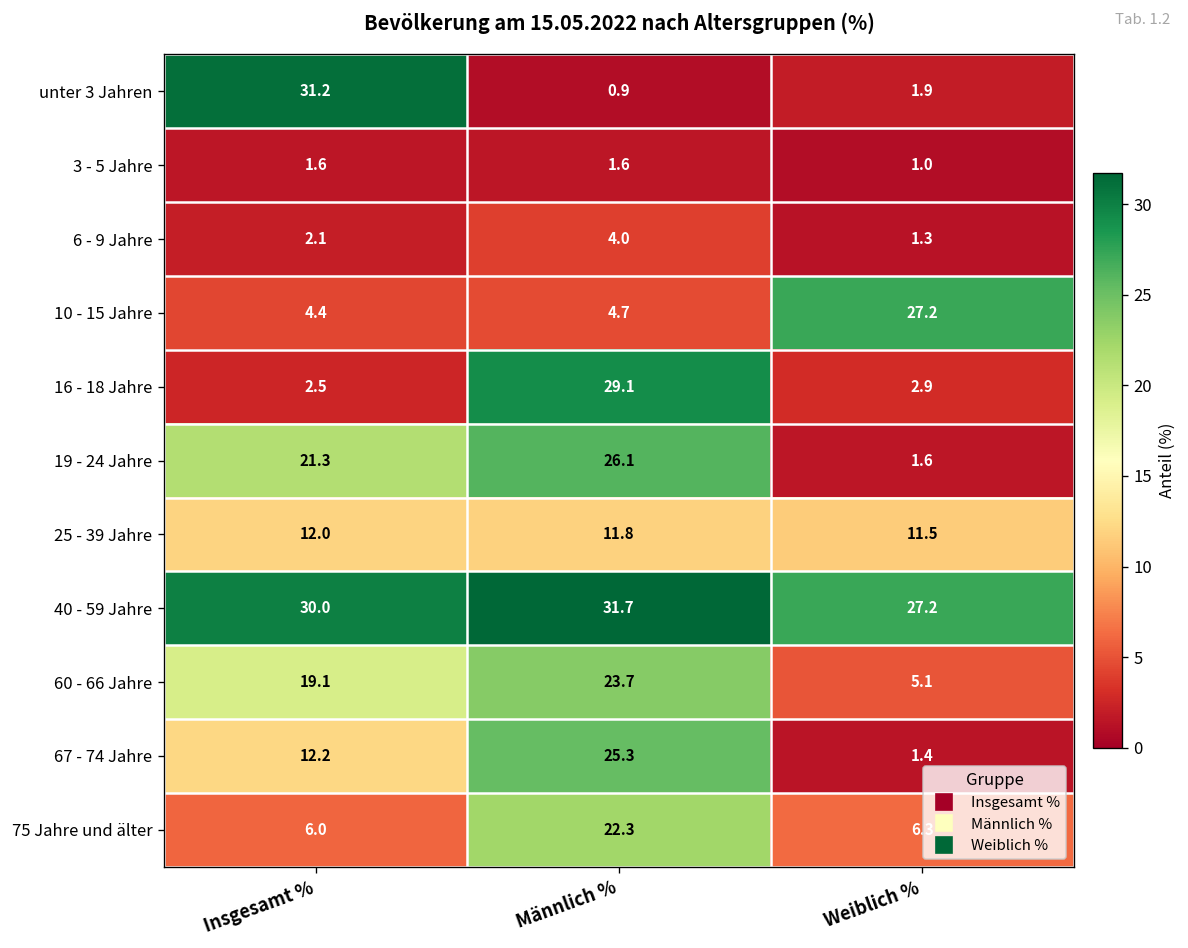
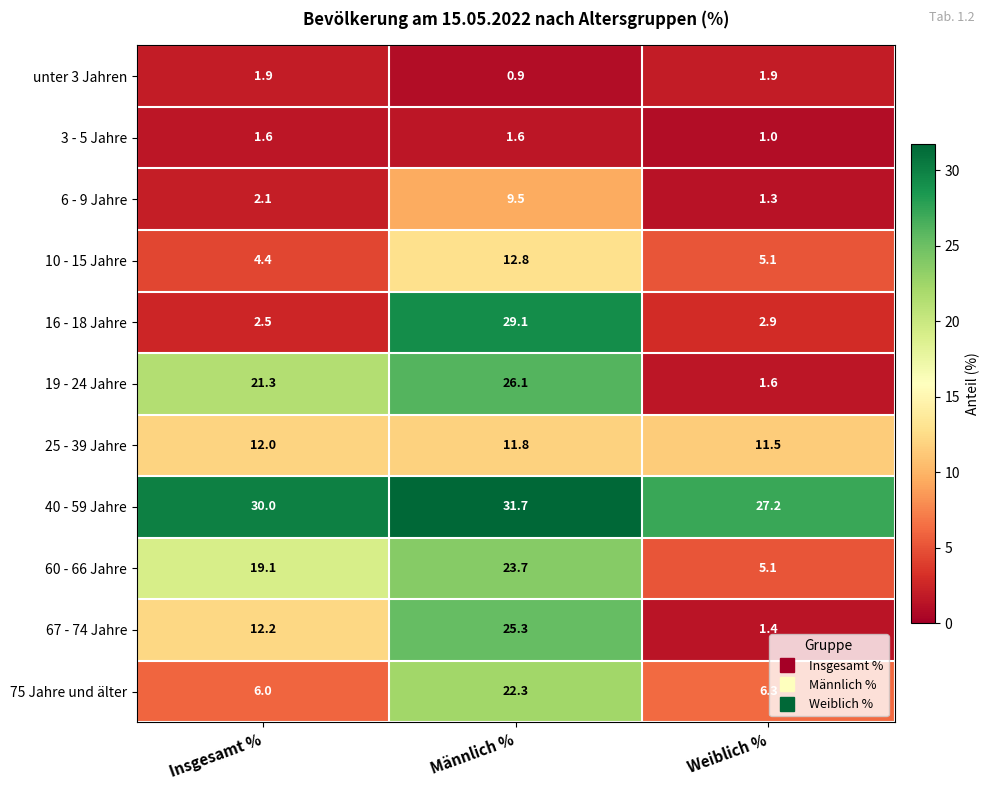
unter 3 Jahren, Insgesamt %: 31.2 -> 1.9
6 - 9 Jahre, Männlich %: 4.0 -> 9.5
10 - 15 Jahre, Männlich %: 4.7 -> 12.8
10 - 15 Jahre, Weiblich %: 27.2 -> 5.1
